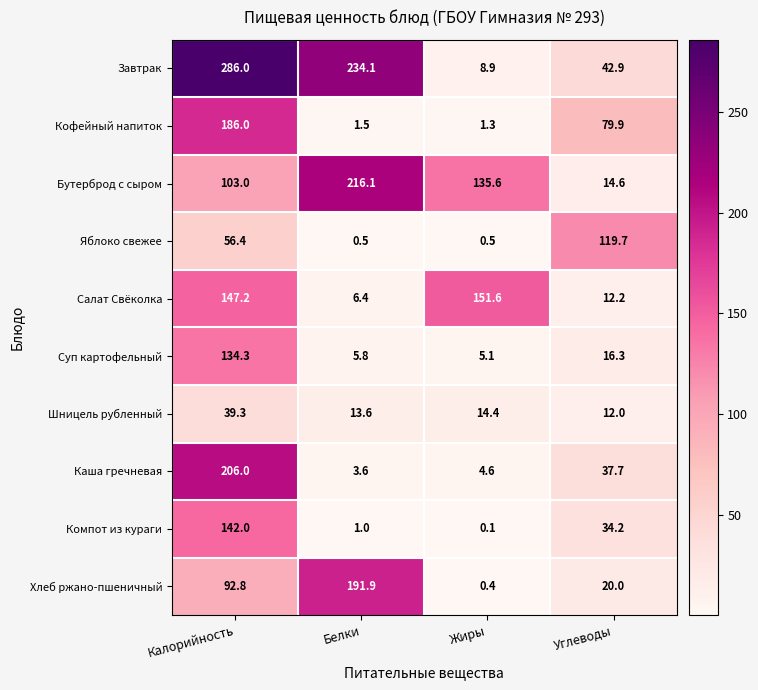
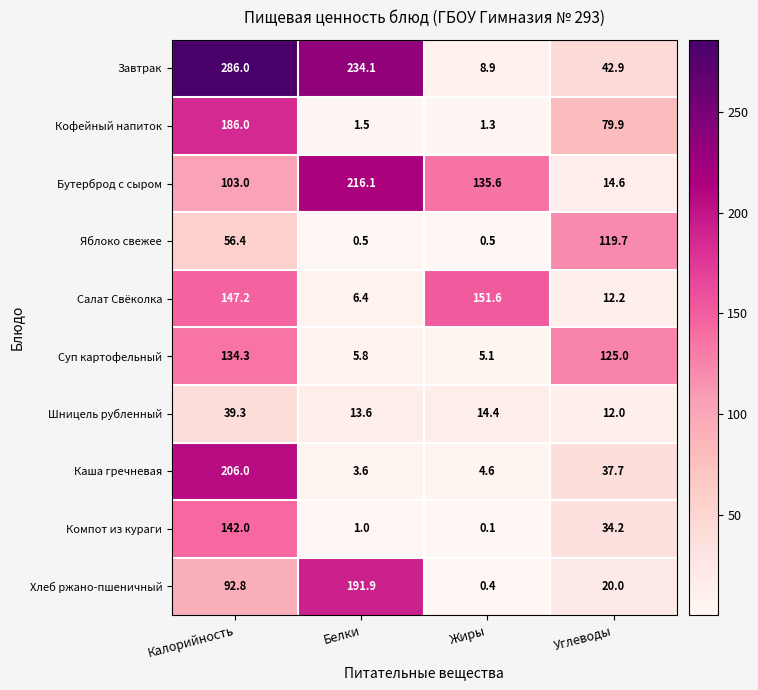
Суп картофельный, Углеводы: 16.3 -> 125.0
